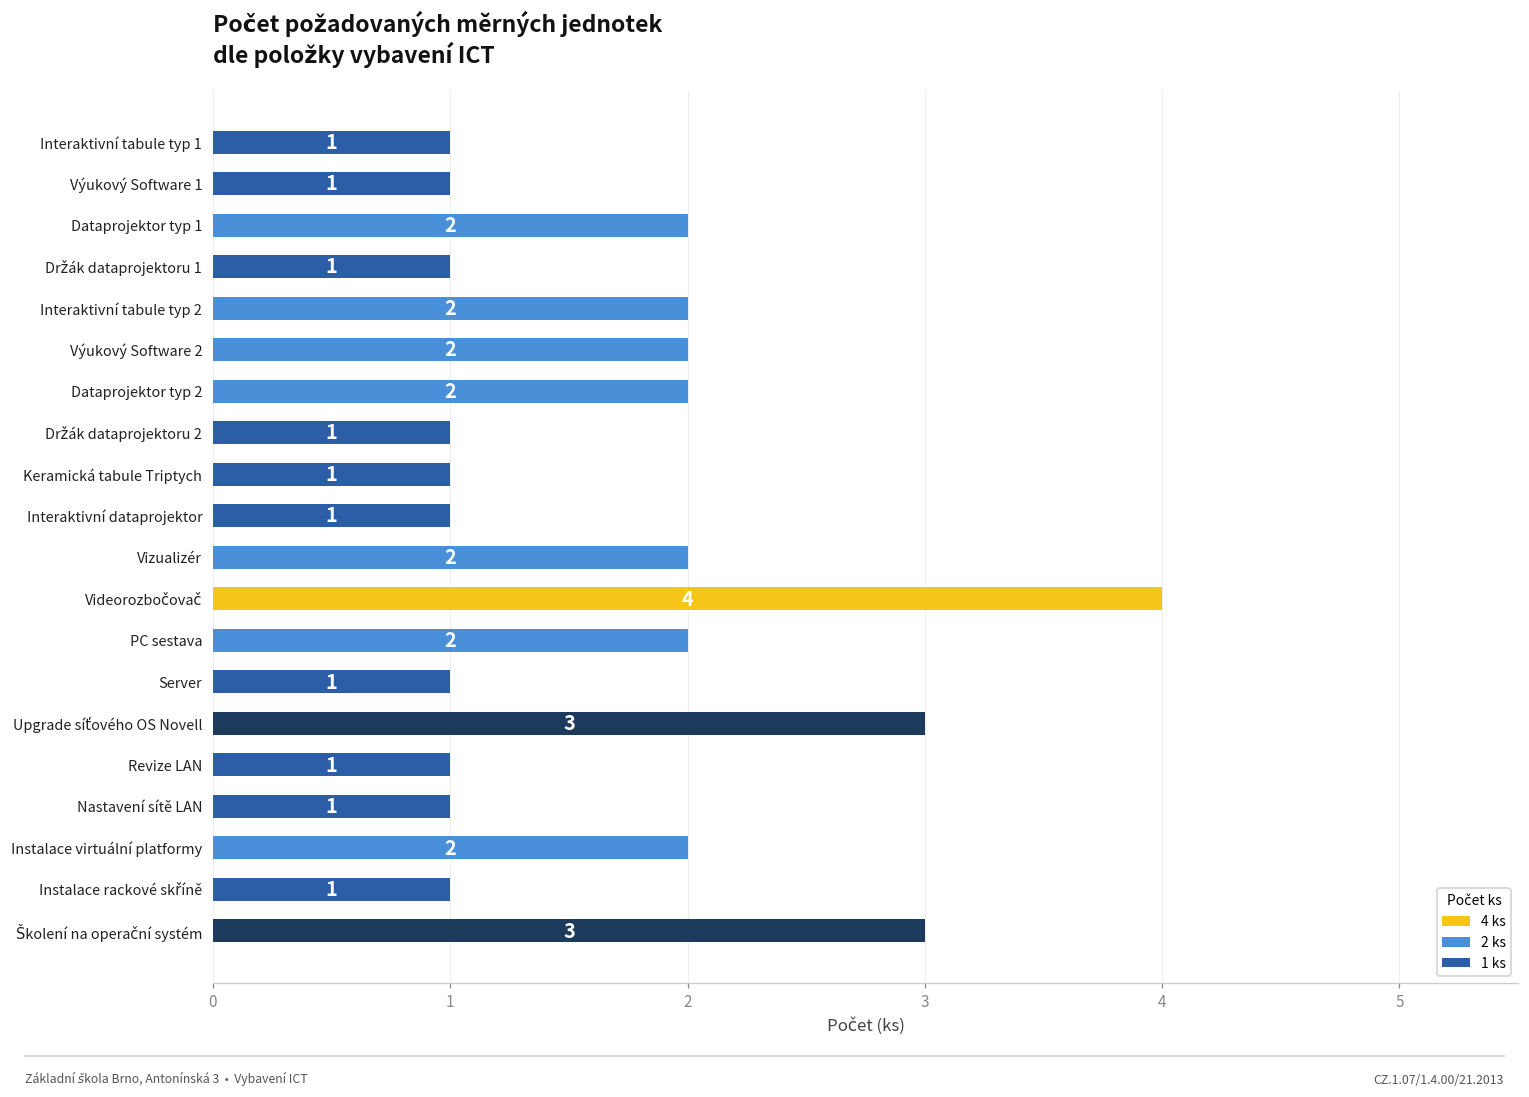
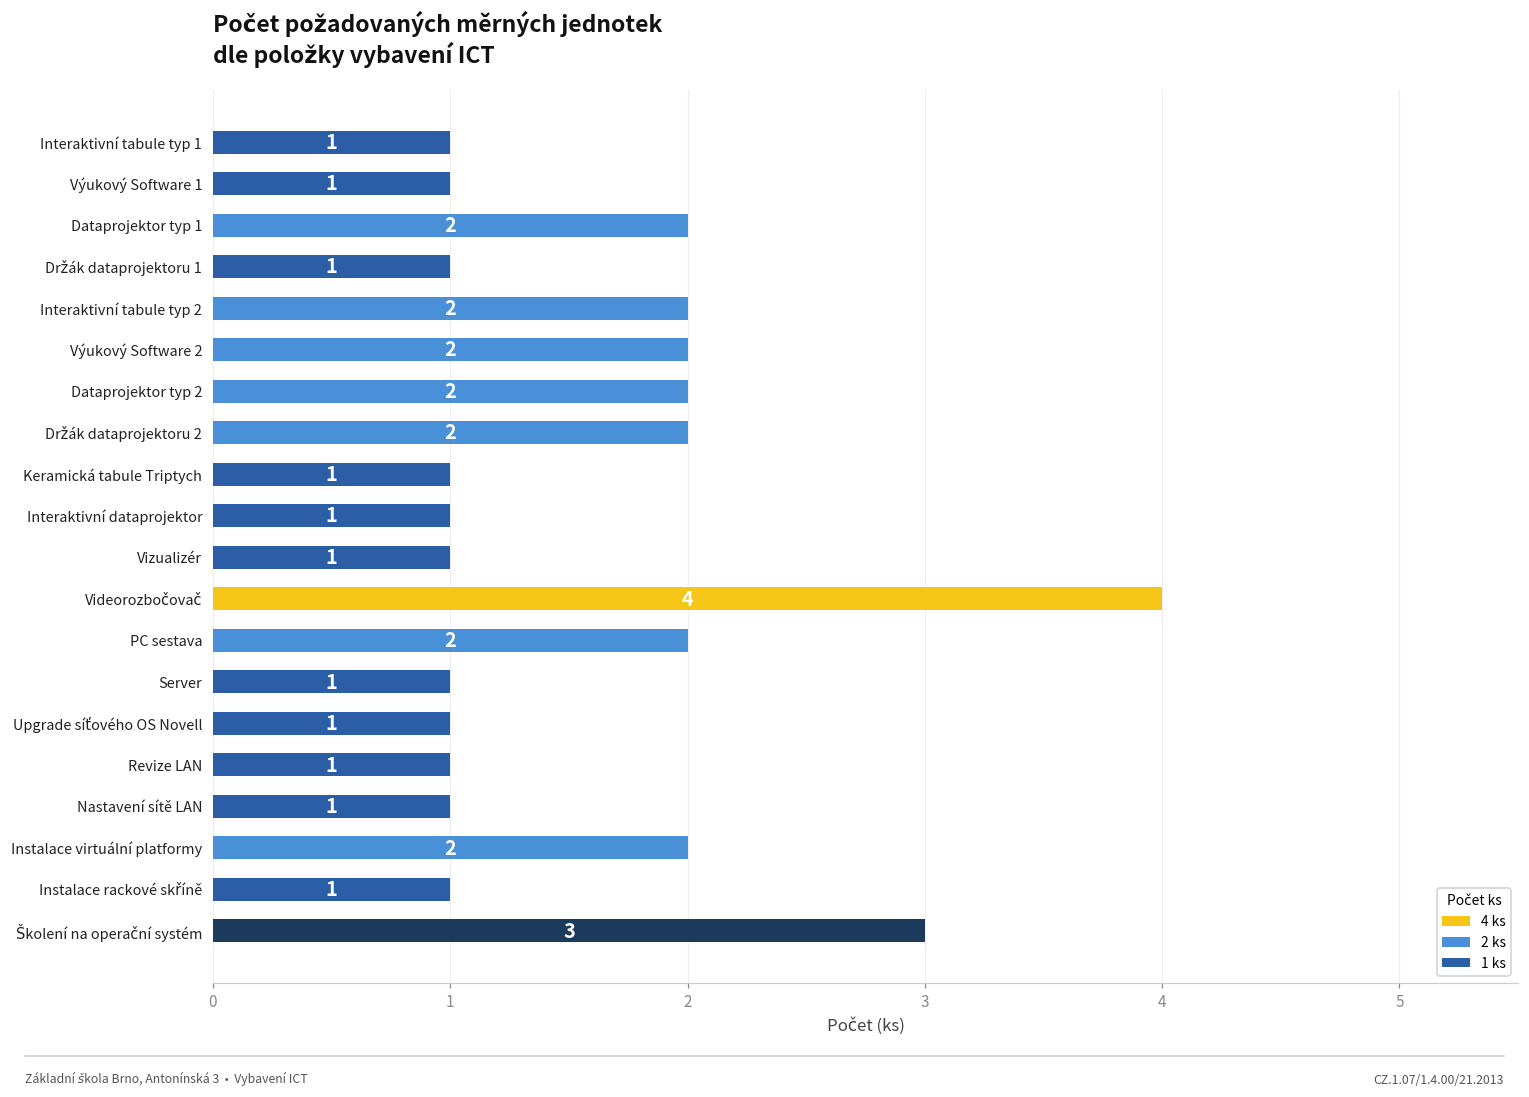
Držák dataprojektoru 2: 1 -> 2
Vizualizér: 2 -> 1
Upgrade síťového OS Novell: 3 -> 1
